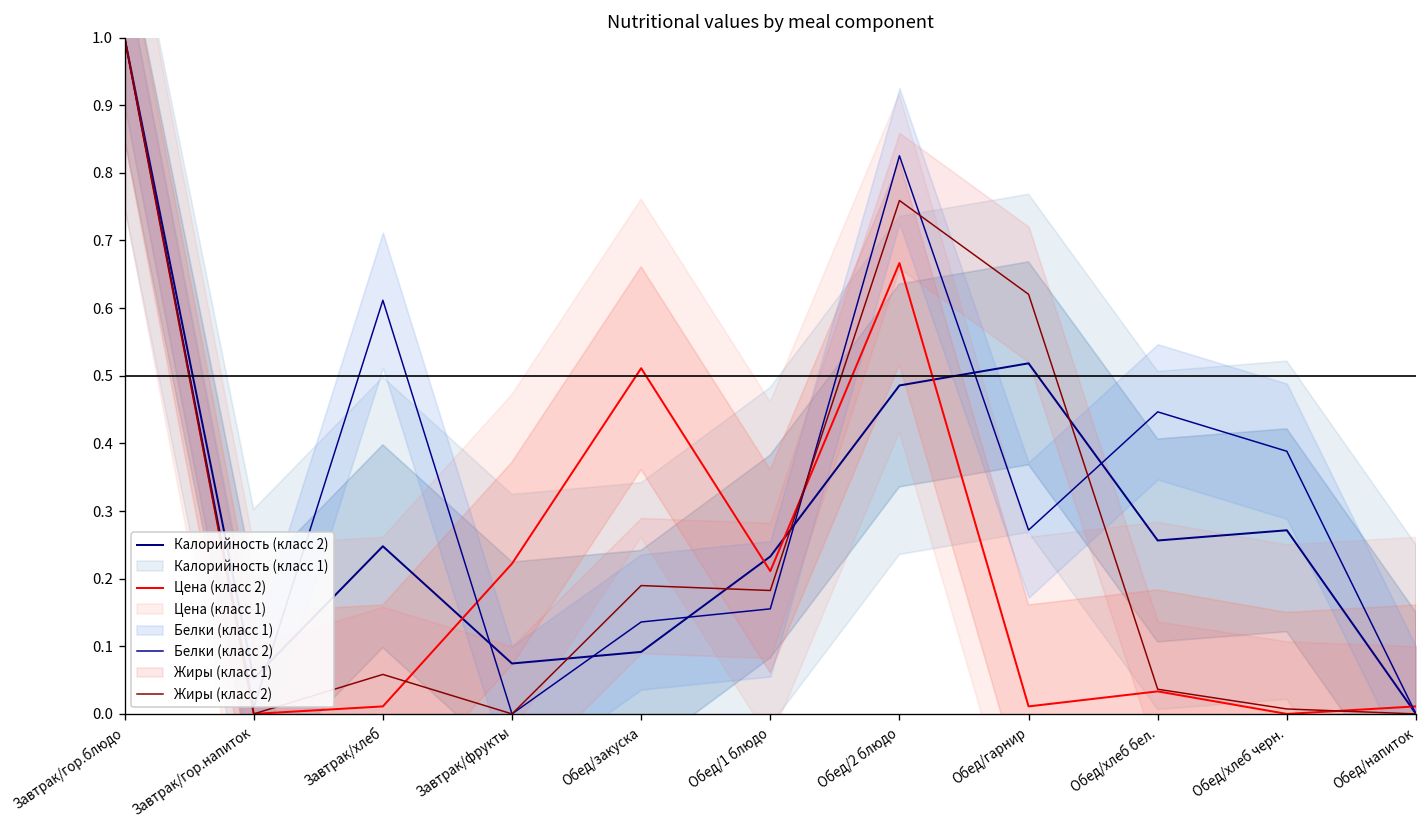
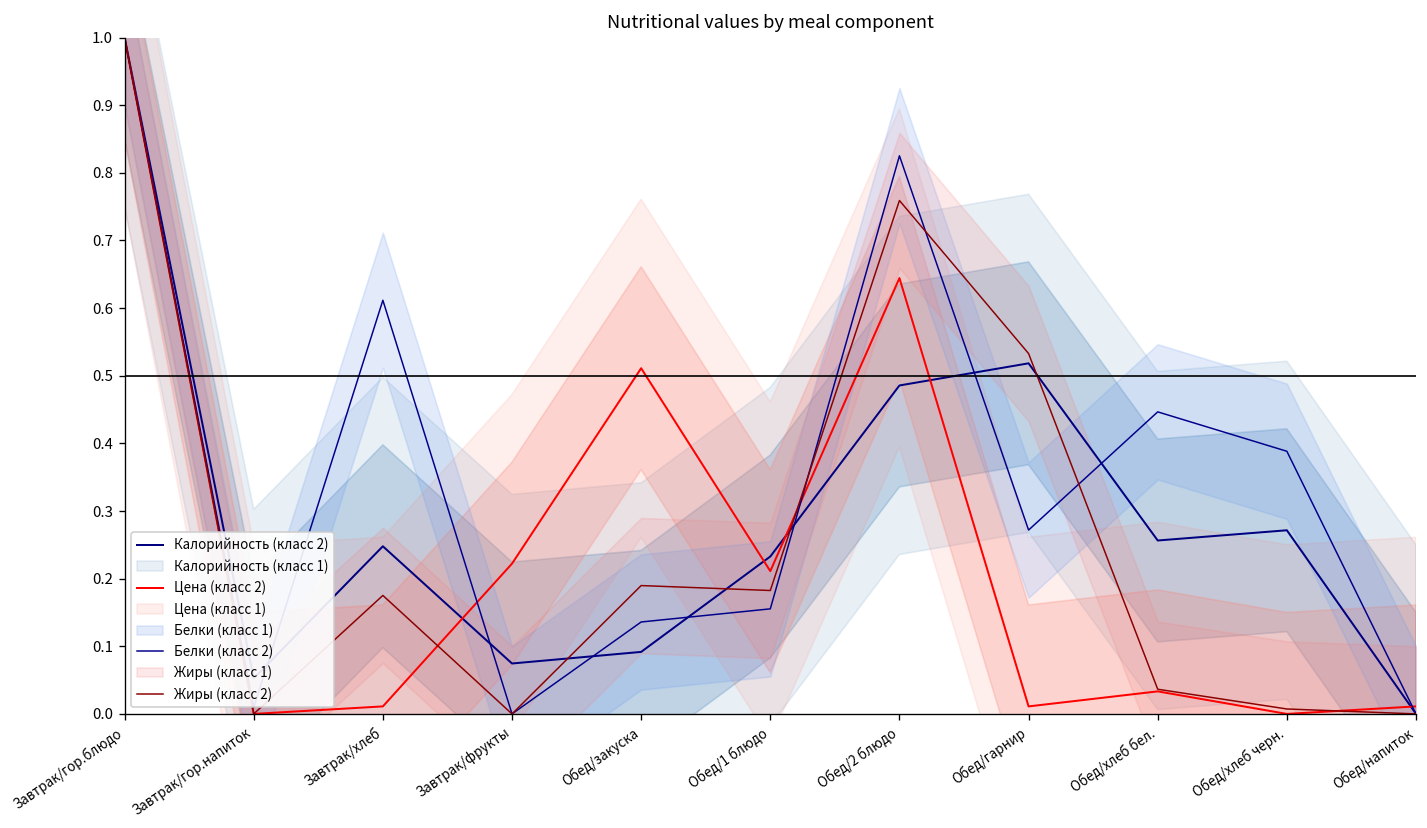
Жиры (класс 2), Завтрак/хлеб: 0.06 -> 0.18
Цена (класс 2), Обед/2 блюдо: 0.67 -> 0.64
Жиры (класс 2), Обед/гарнир: 0.62 -> 0.53
